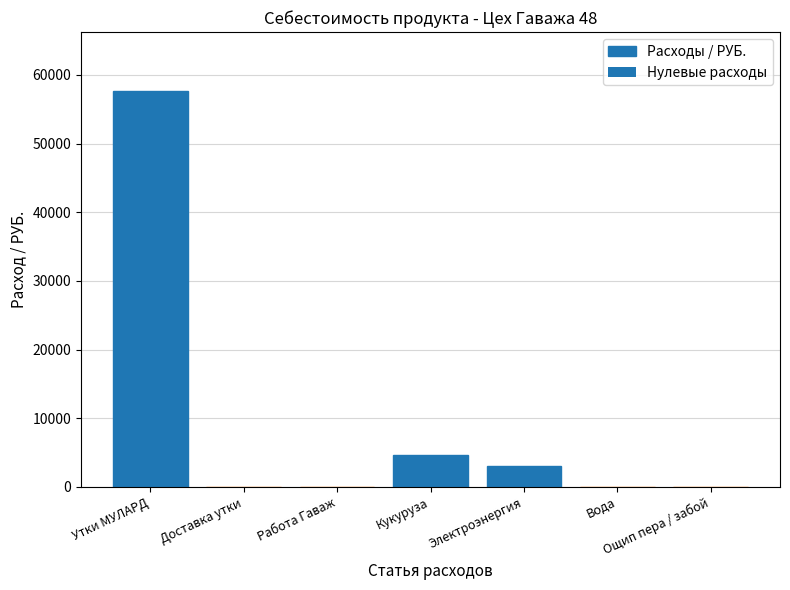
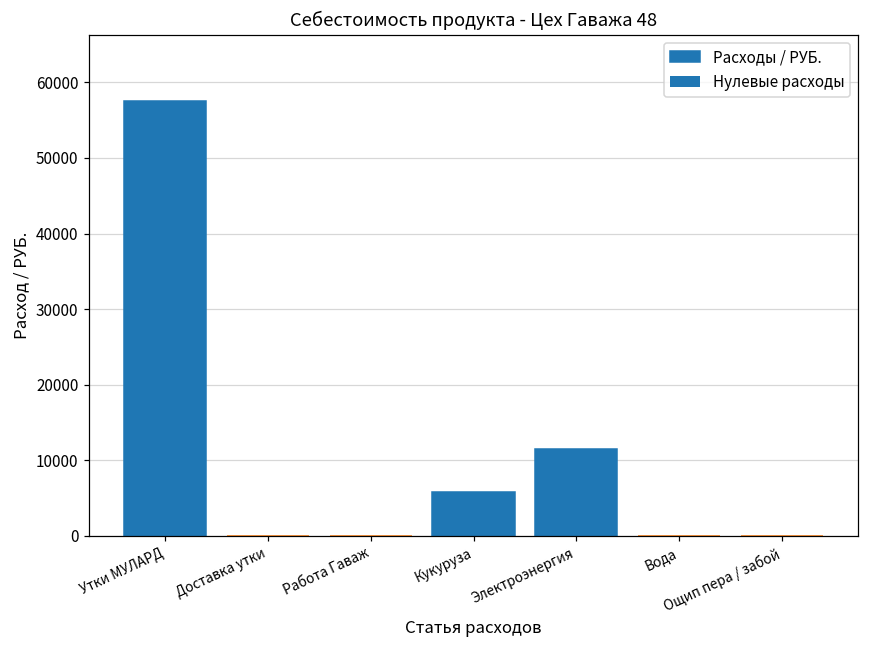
Кукуруза: 5000 -> 6000
Электроэнергия: 3000 -> 11000
